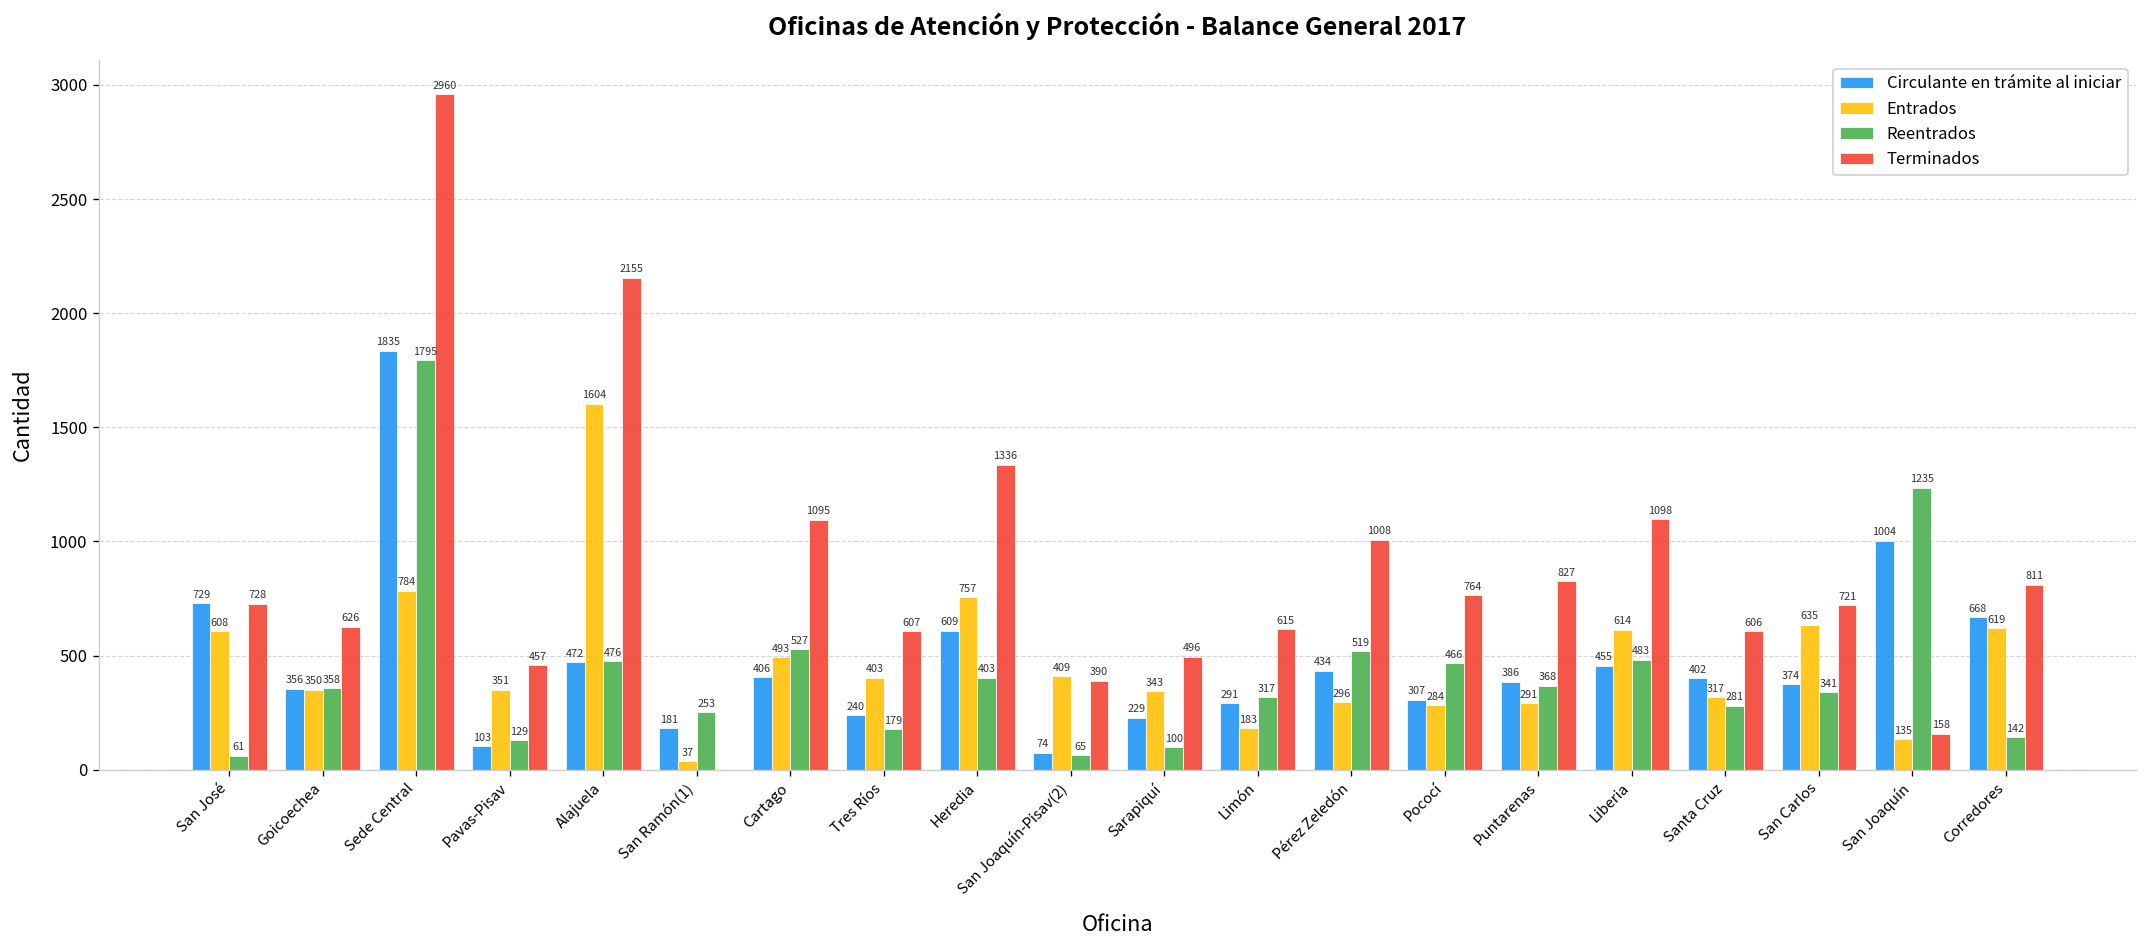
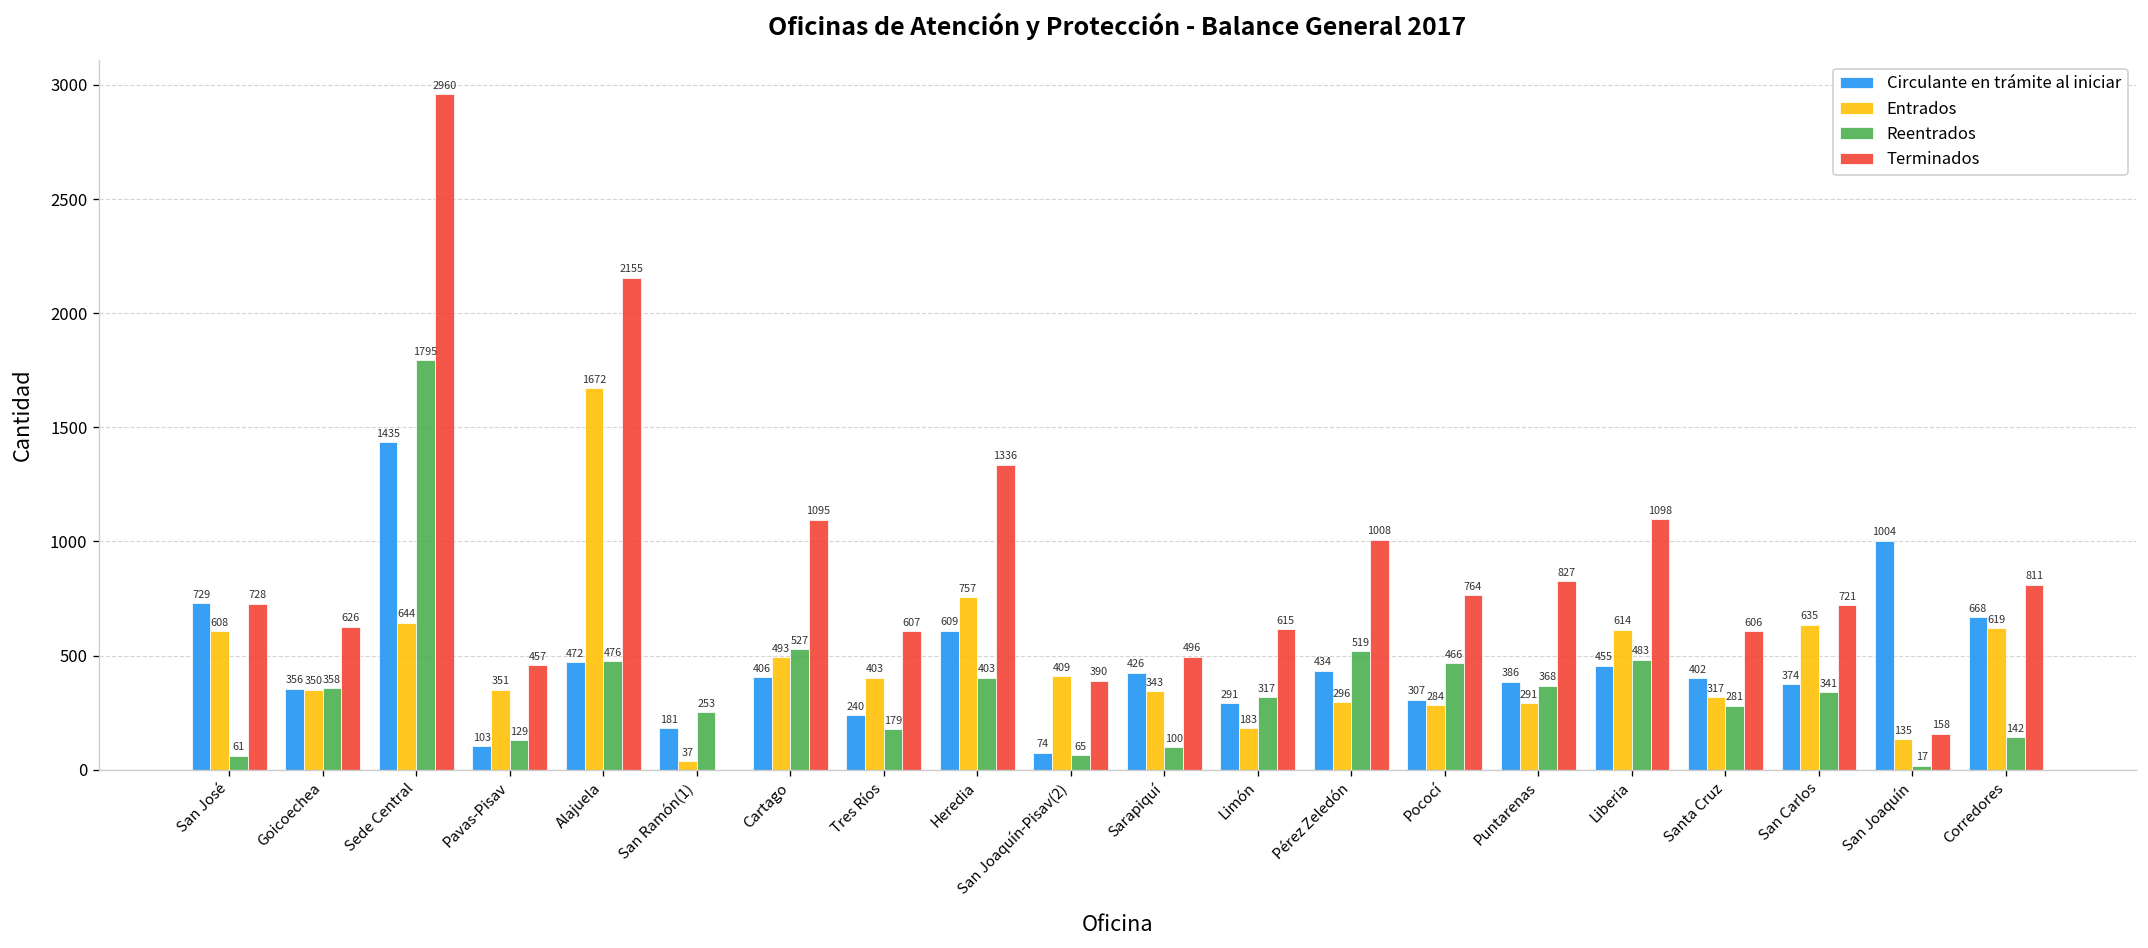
Circulante en trámite al iniciar, Sede Central: 1835 -> 1435
Entrados, Sede Central: 784 -> 644
Entrados, Alajuela: 1604 -> 1672
Circulante en trámite al iniciar, Sarapiquí: 229 -> 426
Reentrados, San Joaquín: 1235 -> 17
